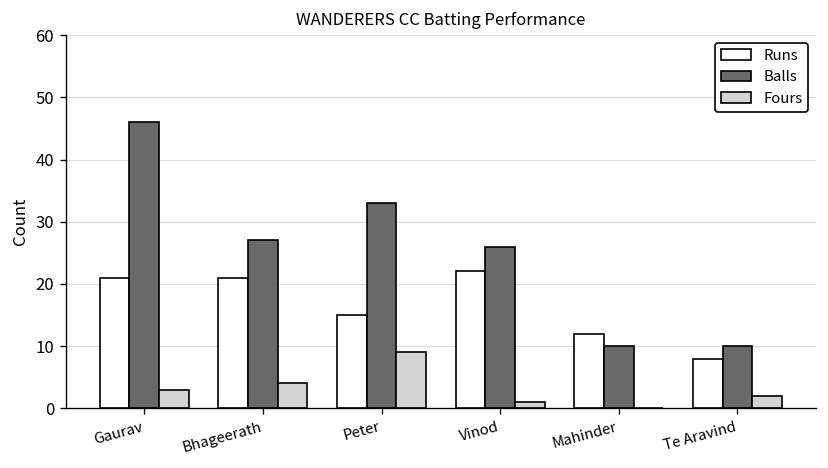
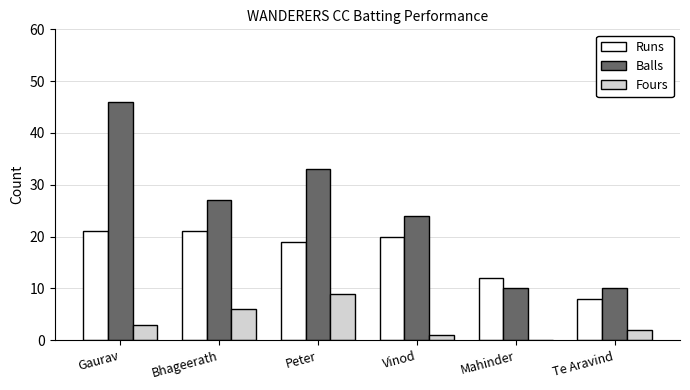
Fours, Bhageerath: 4 -> 6
Runs, Peter: 15 -> 19
Runs, Vinod: 22 -> 20
Balls, Vinod: 26 -> 24
